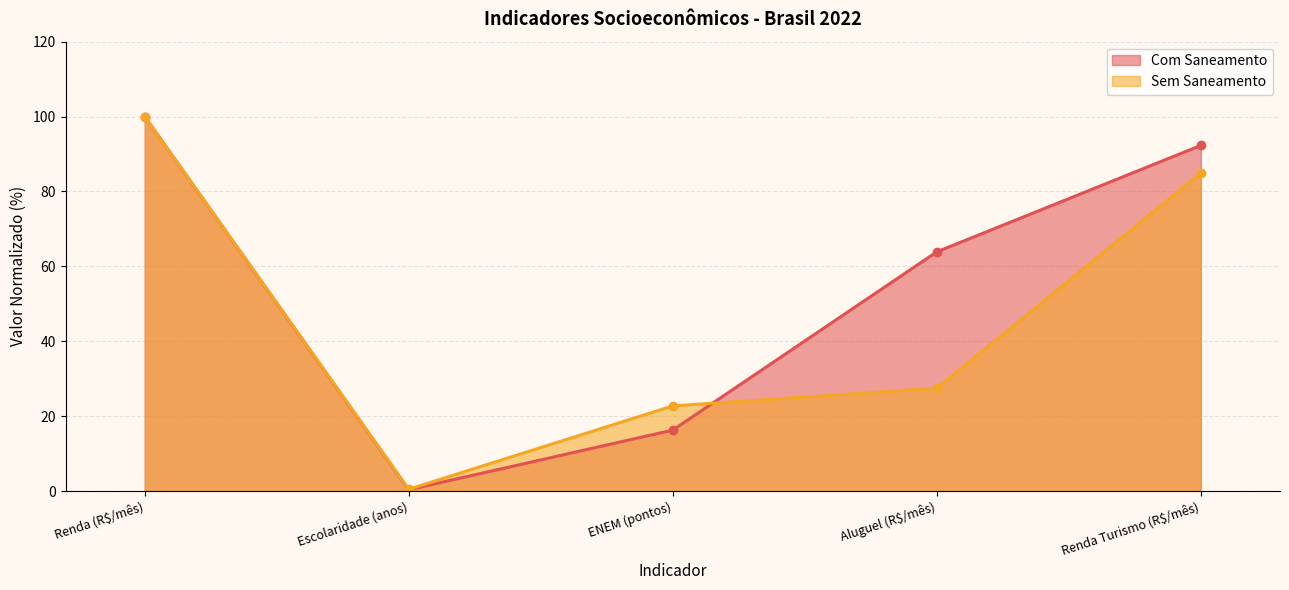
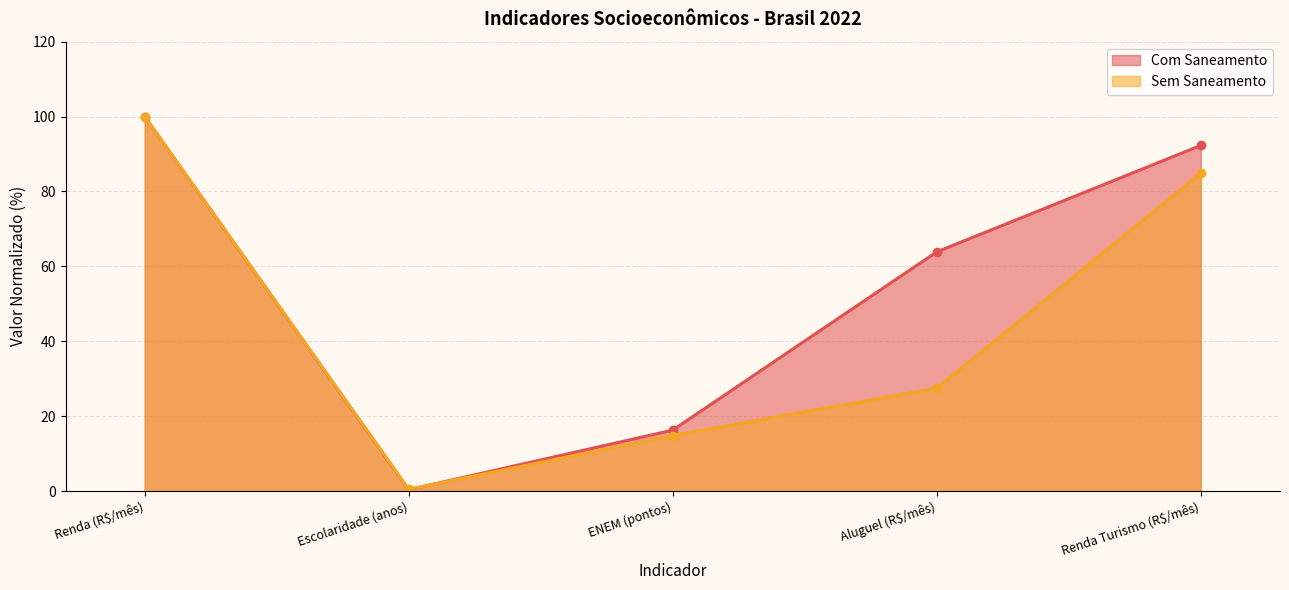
Sem Saneamento, ENEM (pontos): 23 -> 15
